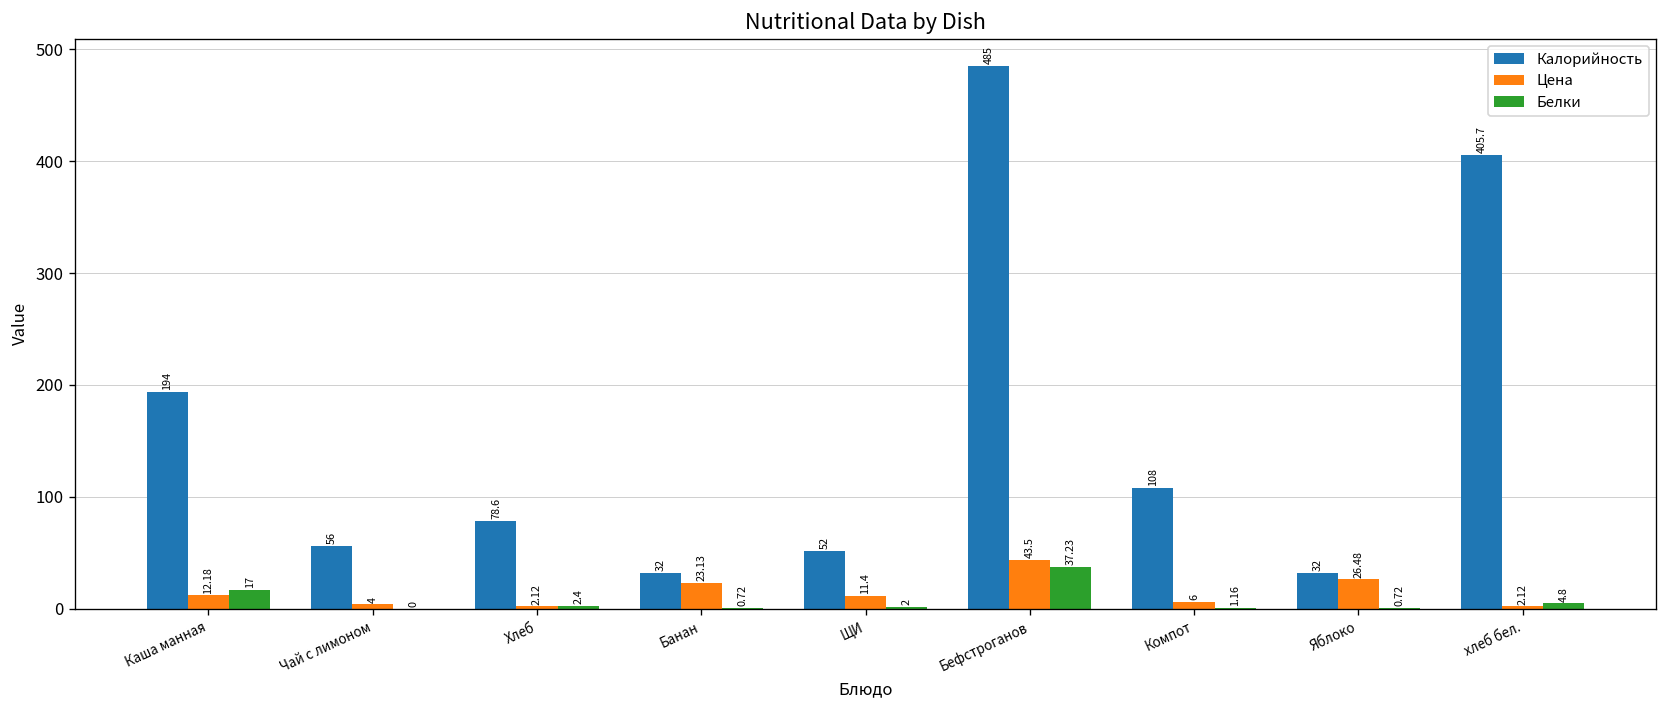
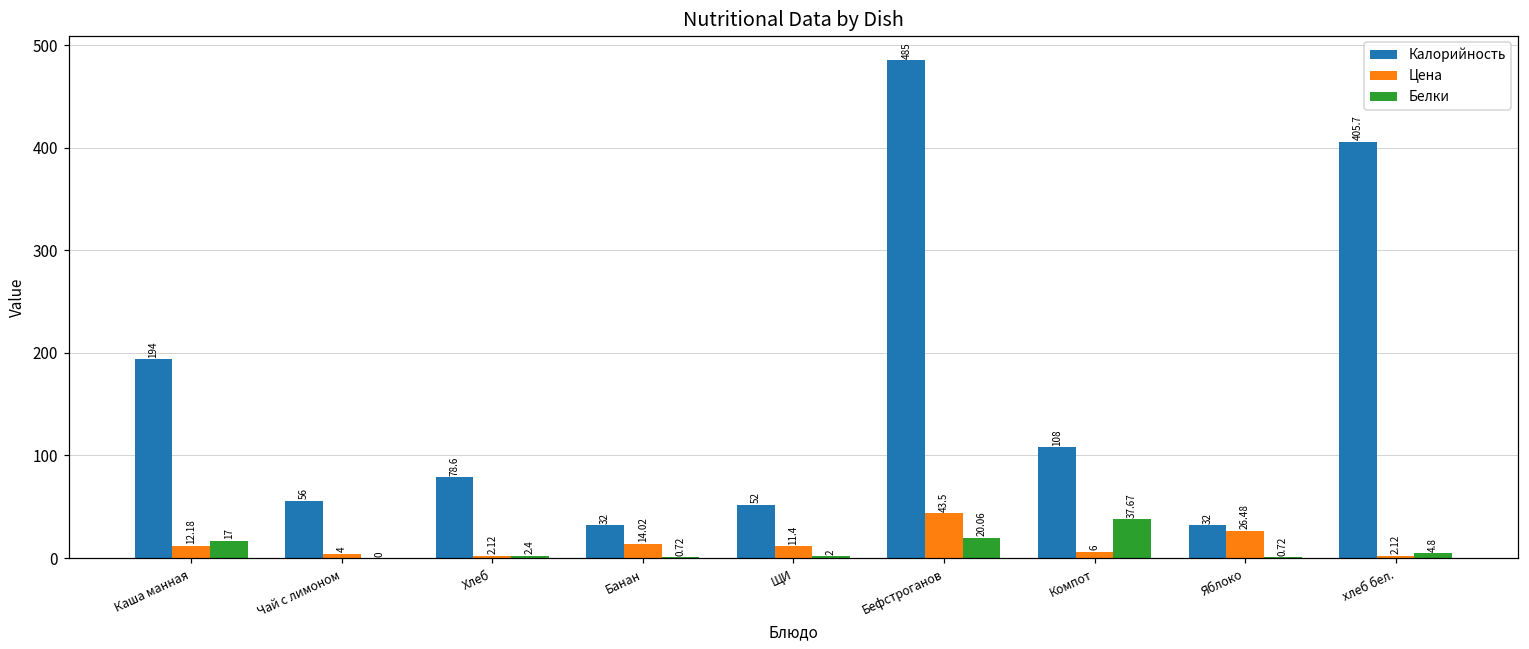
Цена, Банан: 23.13 -> 14.02
Белки, Бефстроганов: 37.23 -> 20.06
Белки, Компот: 1.16 -> 37.67
